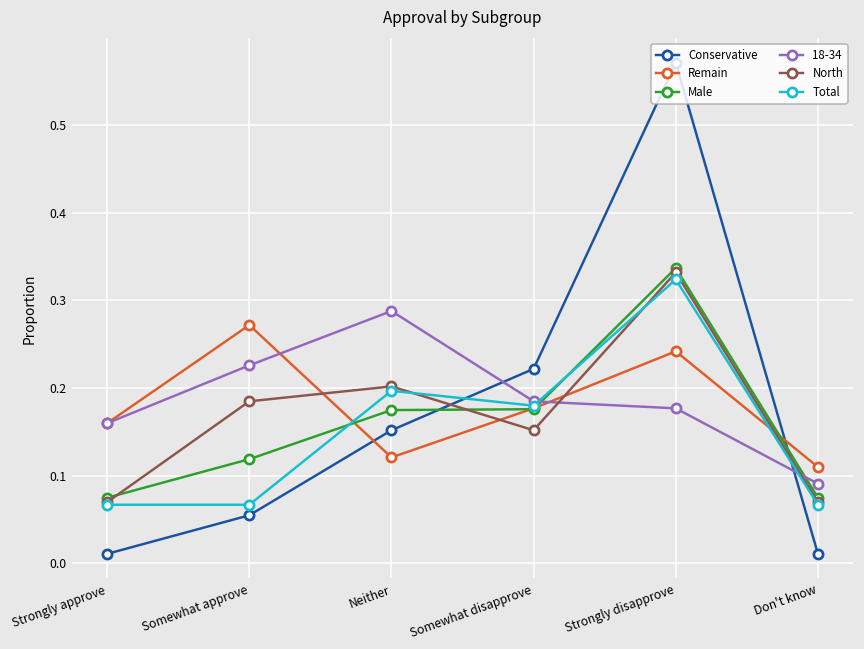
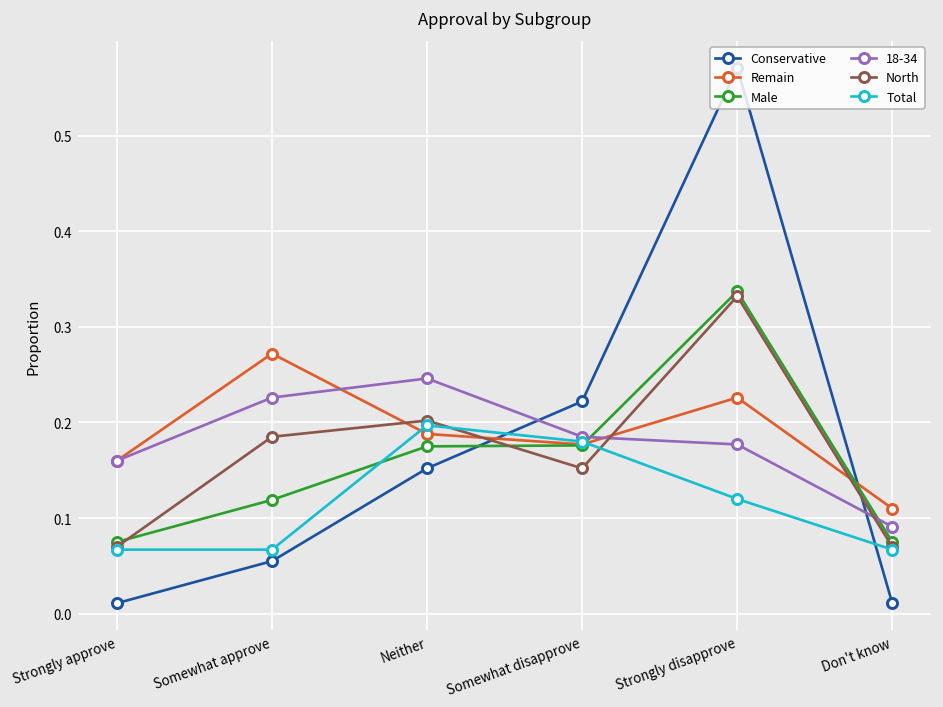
Remain, Neither: 0.12 -> 0.19
18-34, Neither: 0.29 -> 0.25
Remain, Strongly disapprove: 0.24 -> 0.23
Total, Strongly disapprove: 0.32 -> 0.12
